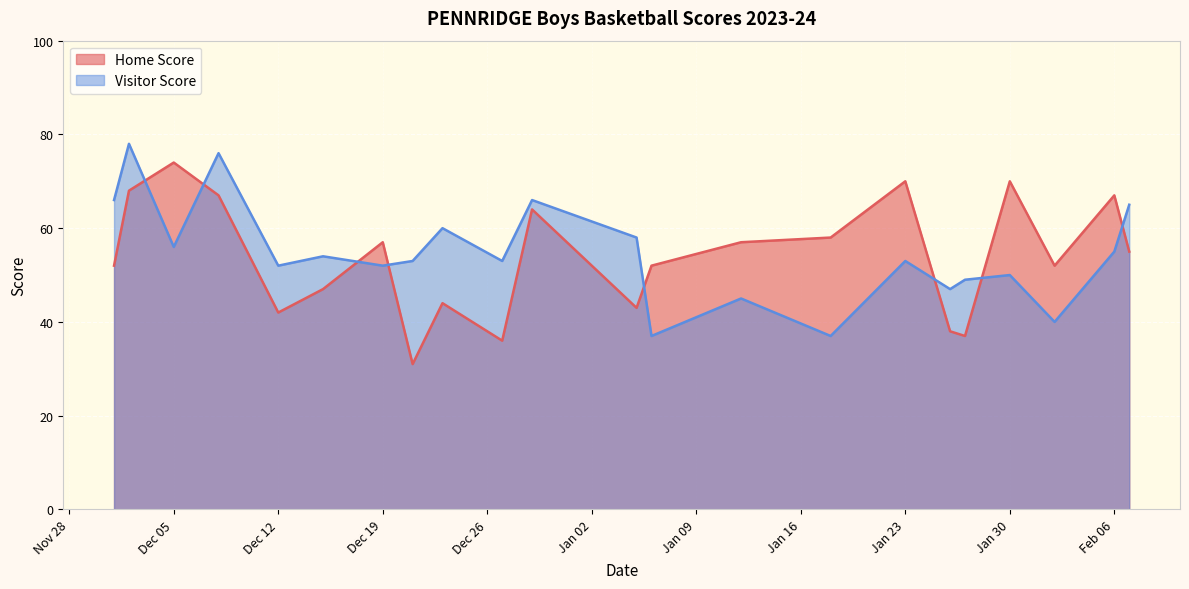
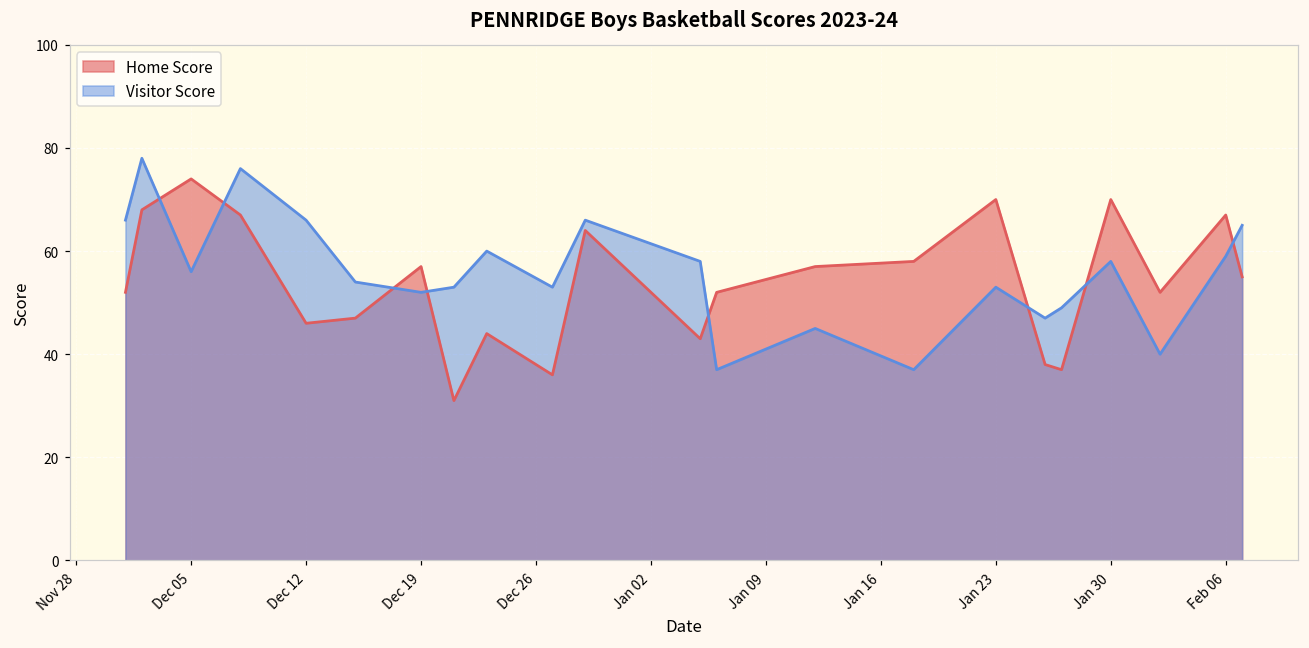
Home Score, Dec 12: 42 -> 46
Visitor Score, Dec 12: 52 -> 66
Visitor Score, Jan 30: 50 -> 58
Visitor Score, Feb 06: 55 -> 59
